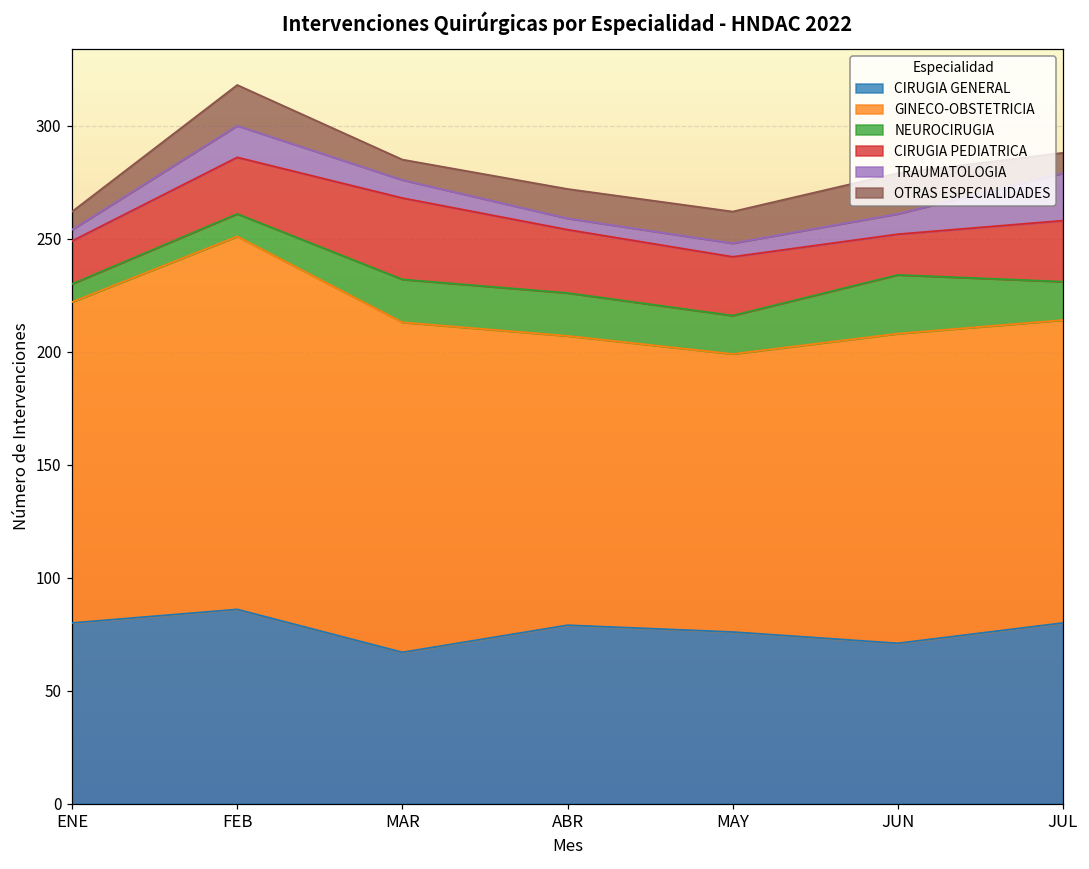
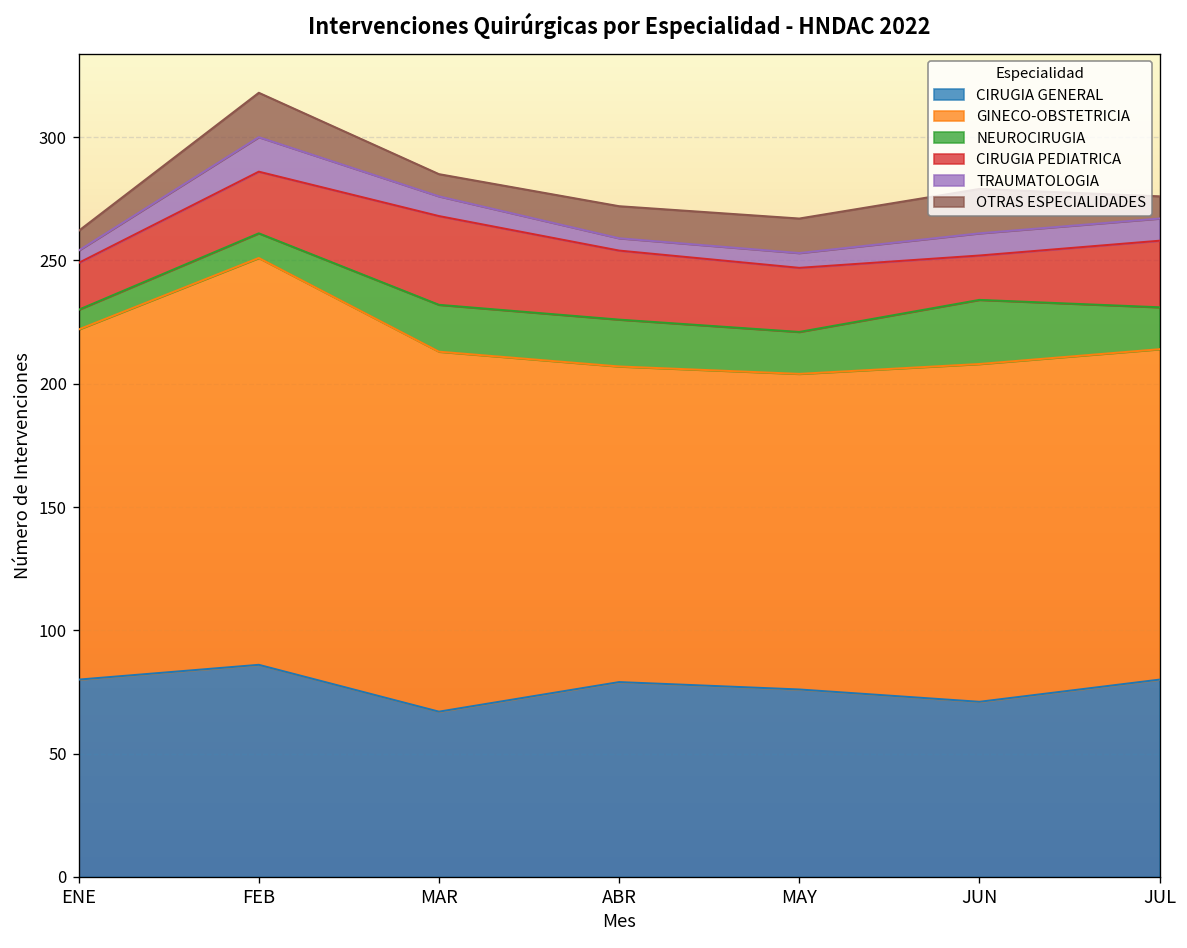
GINECO-OBSTETRICIA, MAY: 123 -> 128
TRAUMATOLOGIA, JUL: 21 -> 9
